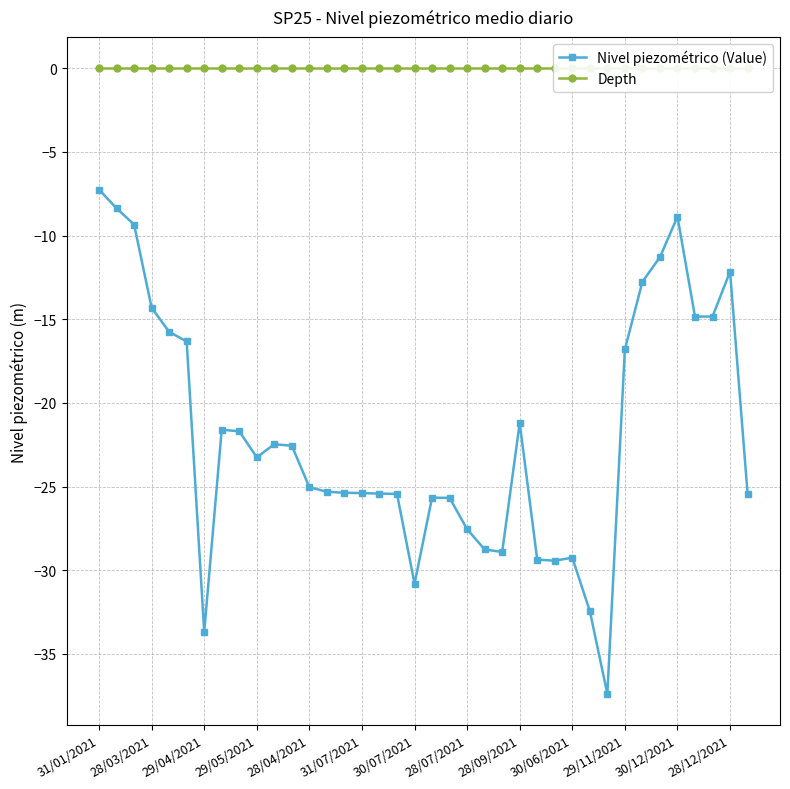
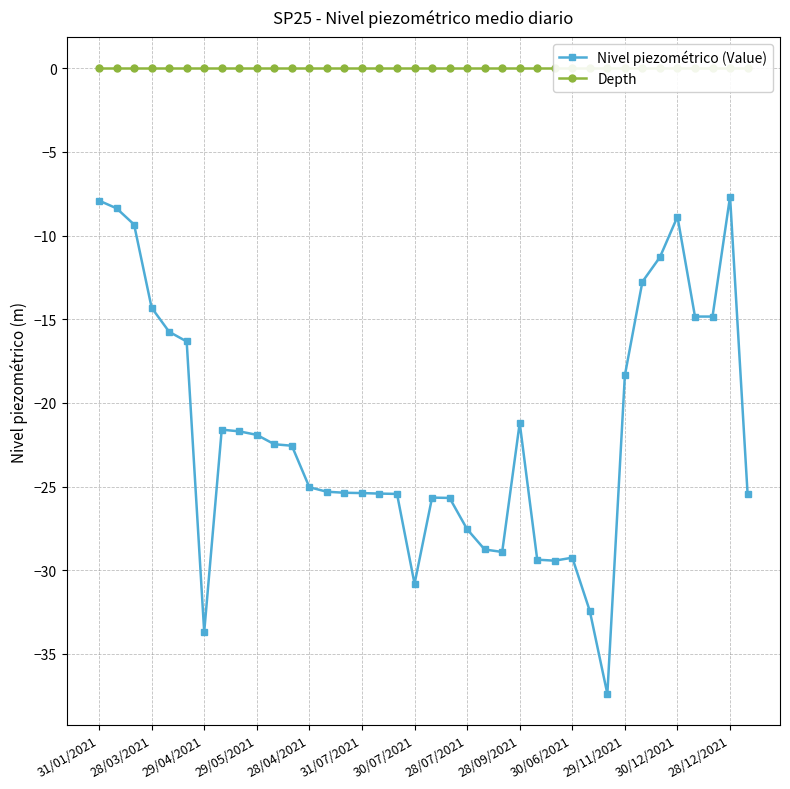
Nivel piezométrico (Value), 31/01/2021: -7.3 -> -7.9
Nivel piezométrico (Value), 29/05/2021: -23.3 -> -21.9
Nivel piezométrico (Value), 29/11/2021: -16.8 -> -18.4
Nivel piezométrico (Value), 28/12/2021: -12.2 -> -7.7
